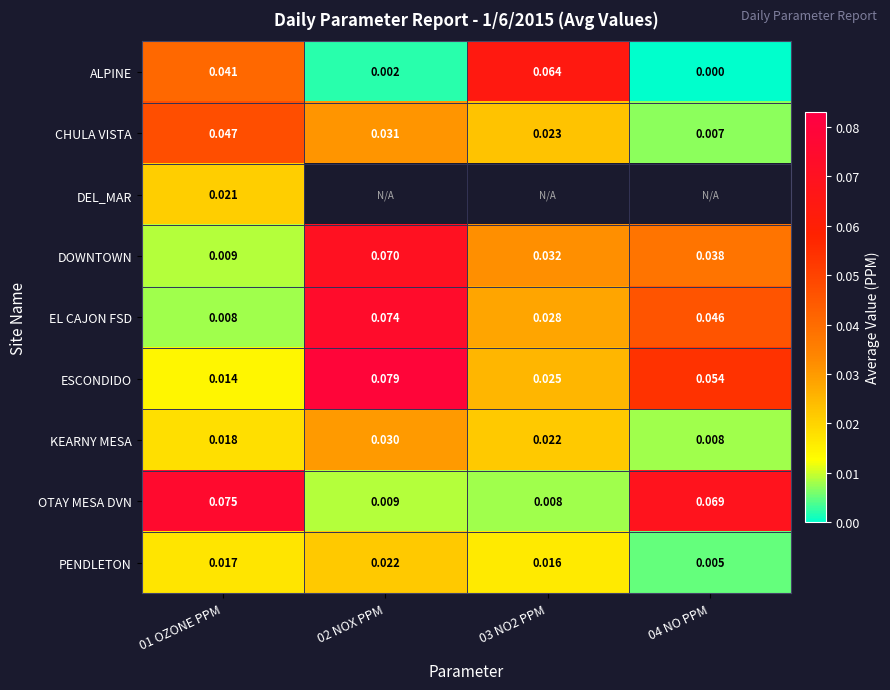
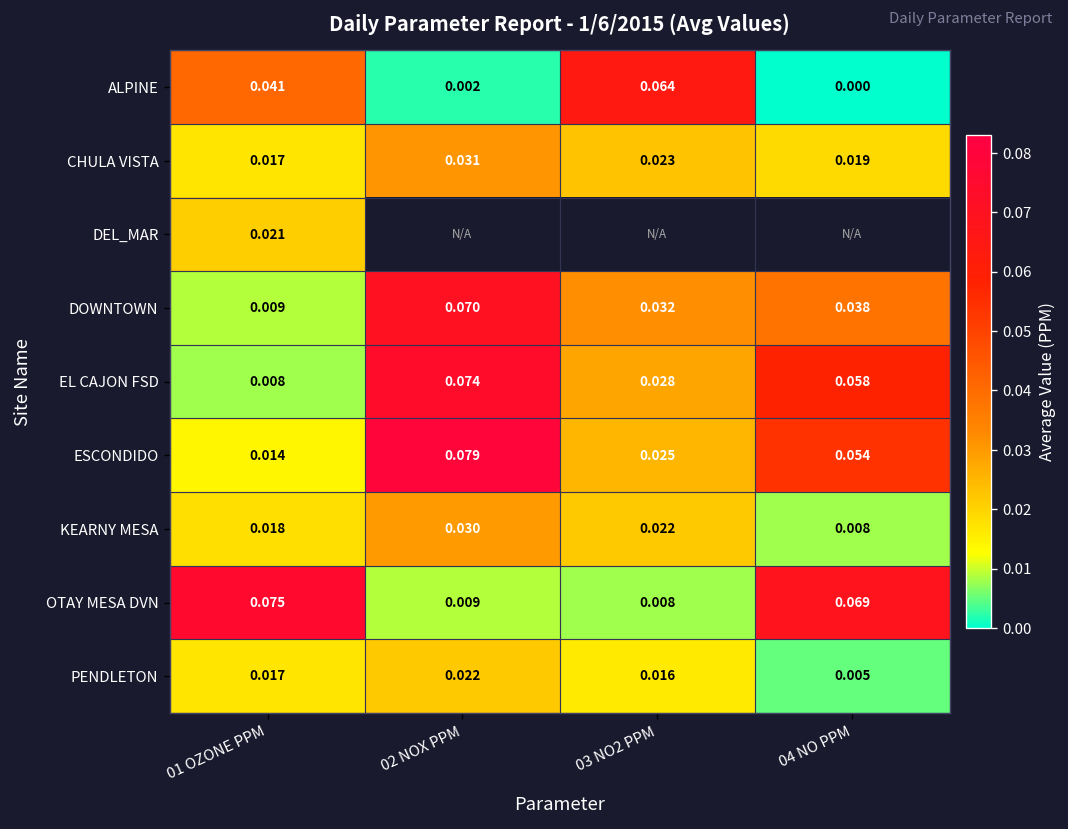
CHULA VISTA, 01 OZONE PPM: 0.047 -> 0.017
CHULA VISTA, 04 NO PPM: 0.007 -> 0.019
EL CAJON FSD, 04 NO PPM: 0.046 -> 0.058
